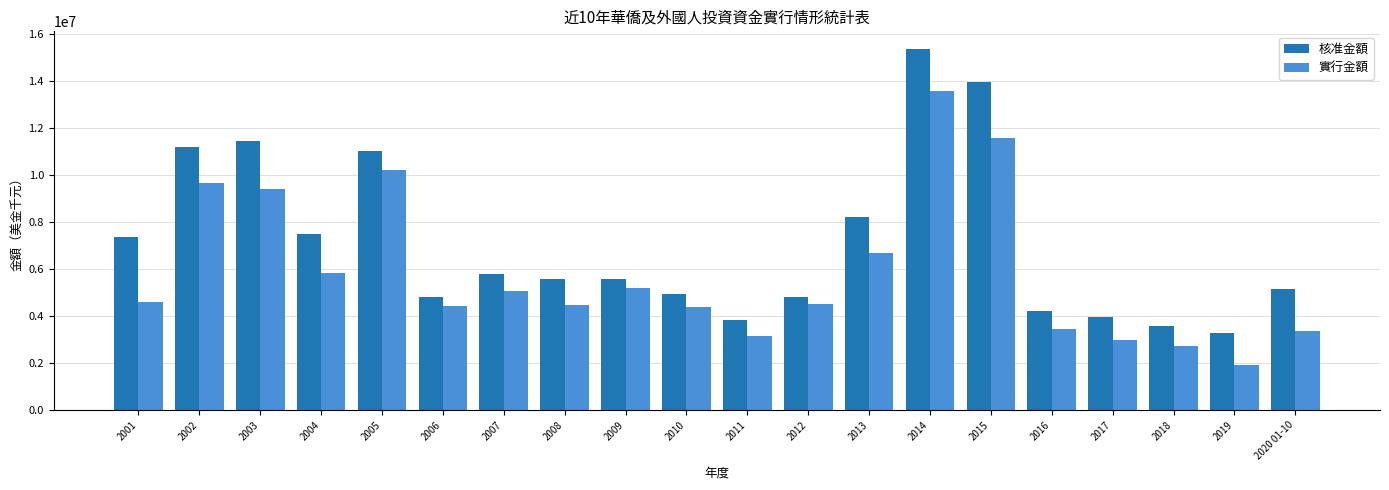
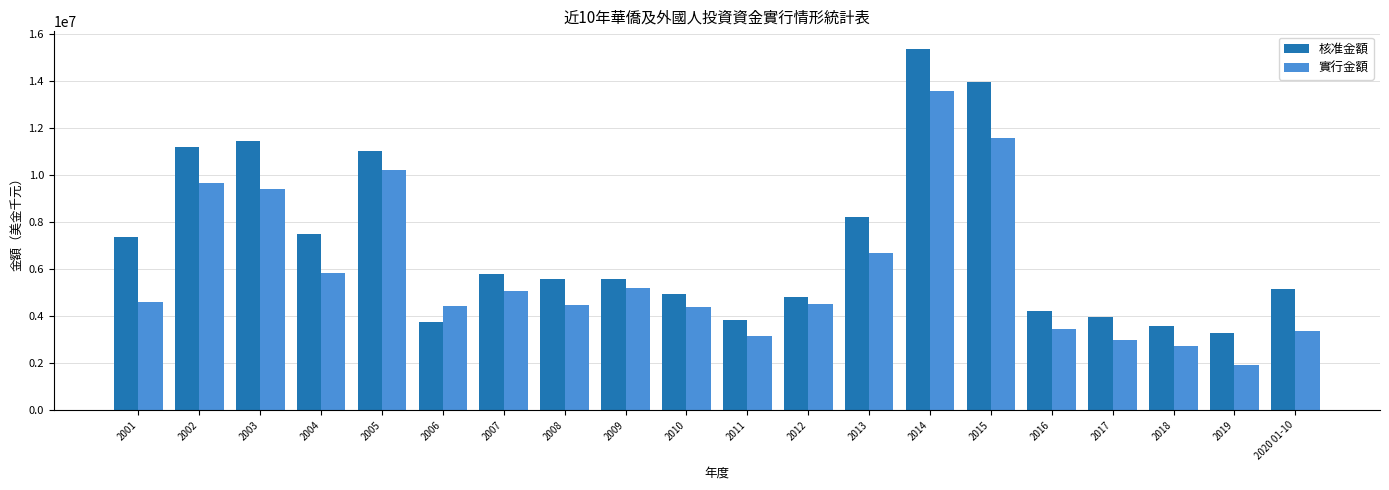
核准金額, 2006: 4800000 -> 3700000
